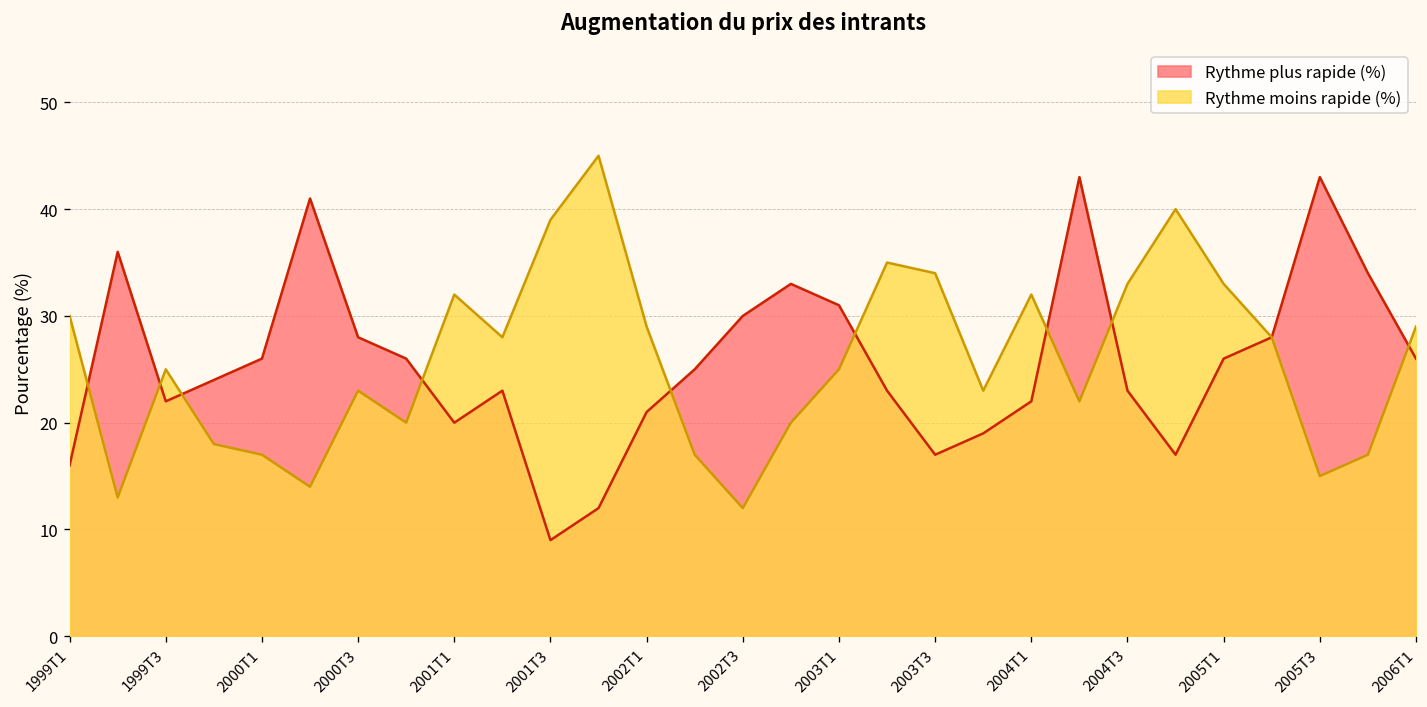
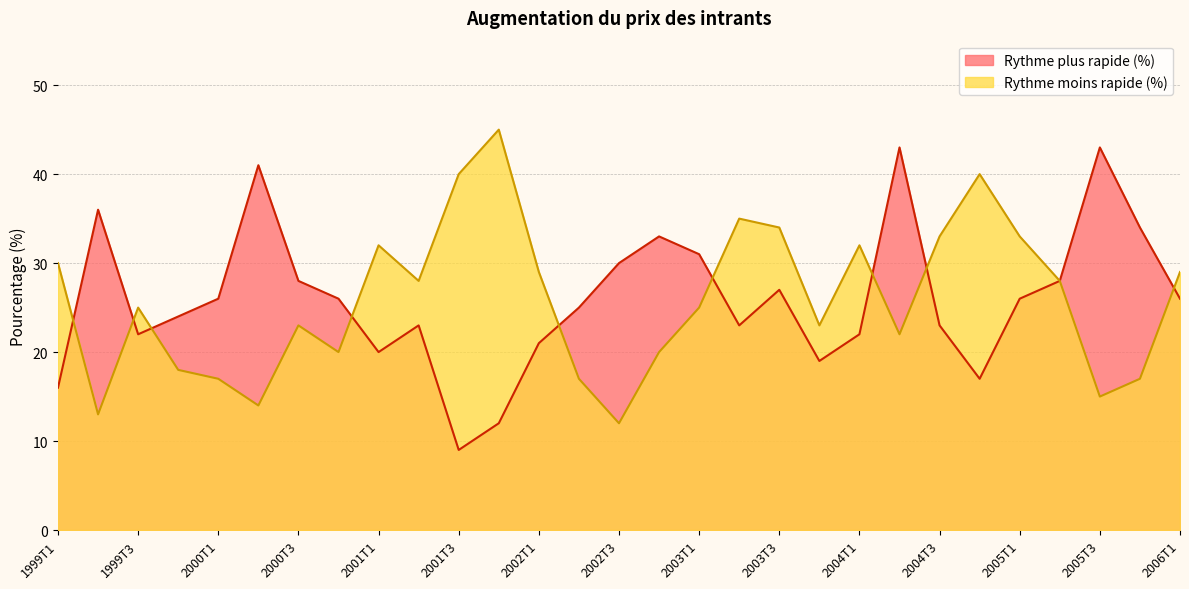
Rythme moins rapide (%), 2001T3: 39 -> 40
Rythme plus rapide (%), 2003T3: 17 -> 27
